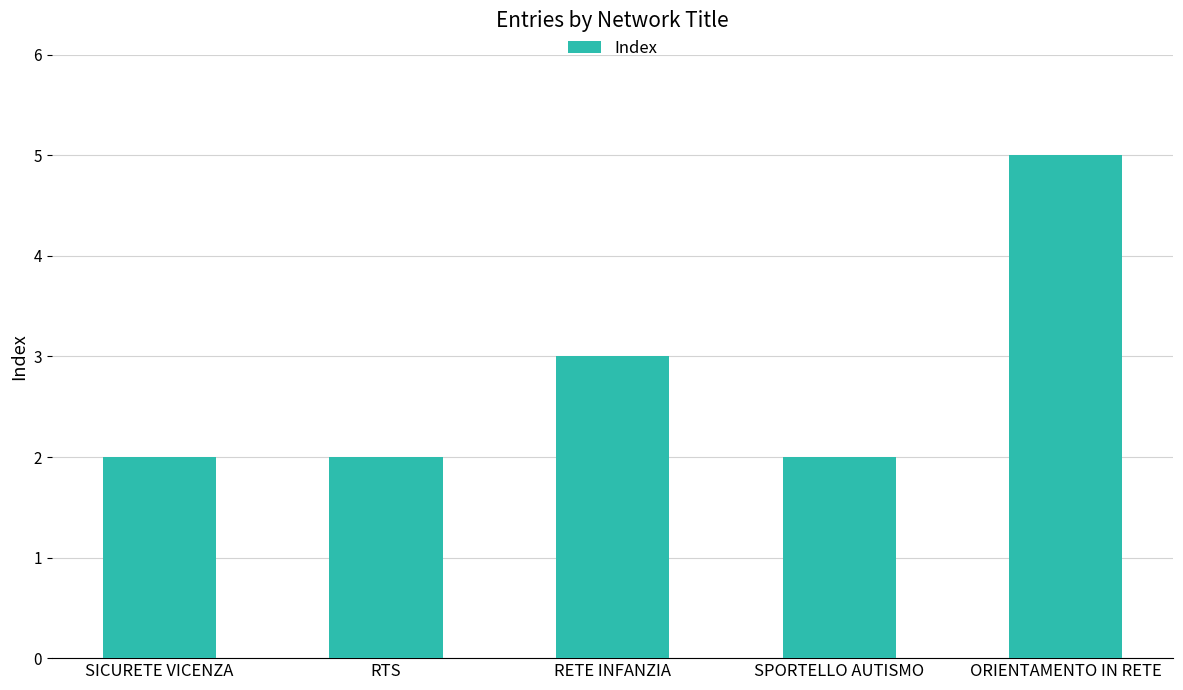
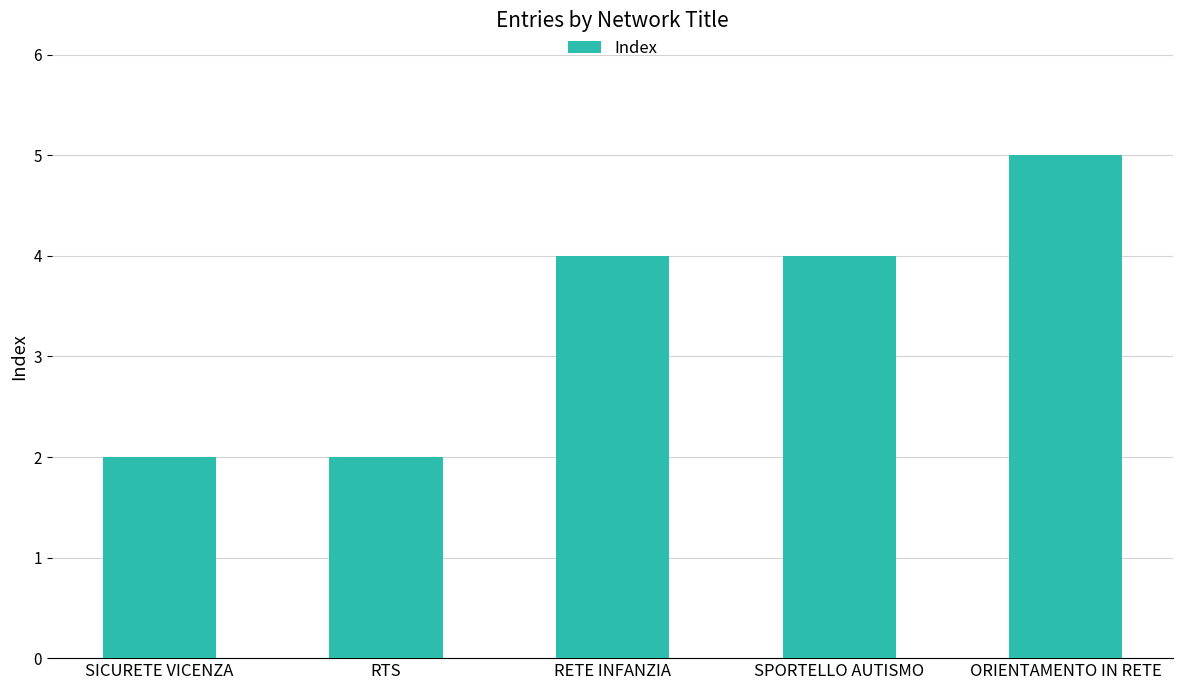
RETE INFANZIA: 3 -> 4
SPORTELLO AUTISMO: 2 -> 4
